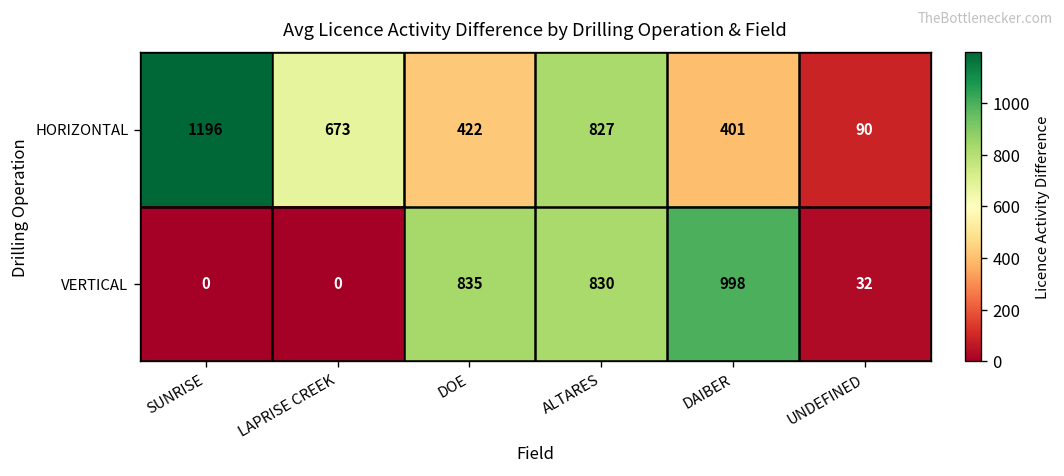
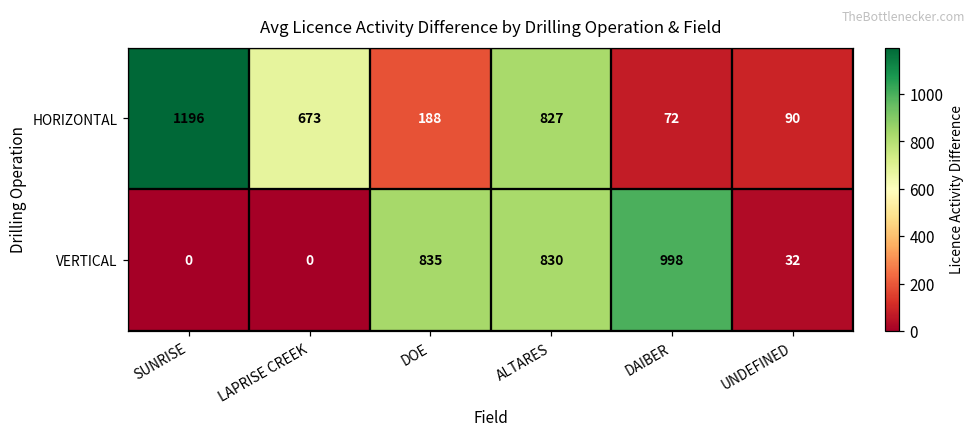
HORIZONTAL, DOE: 422 -> 188
HORIZONTAL, DAIBER: 401 -> 72
